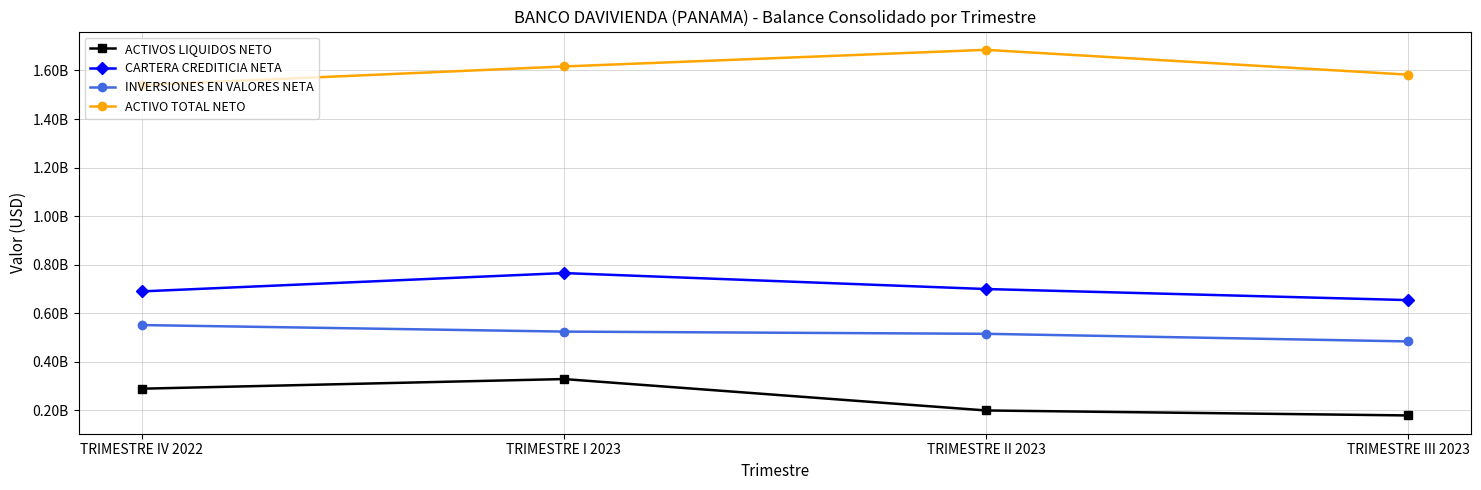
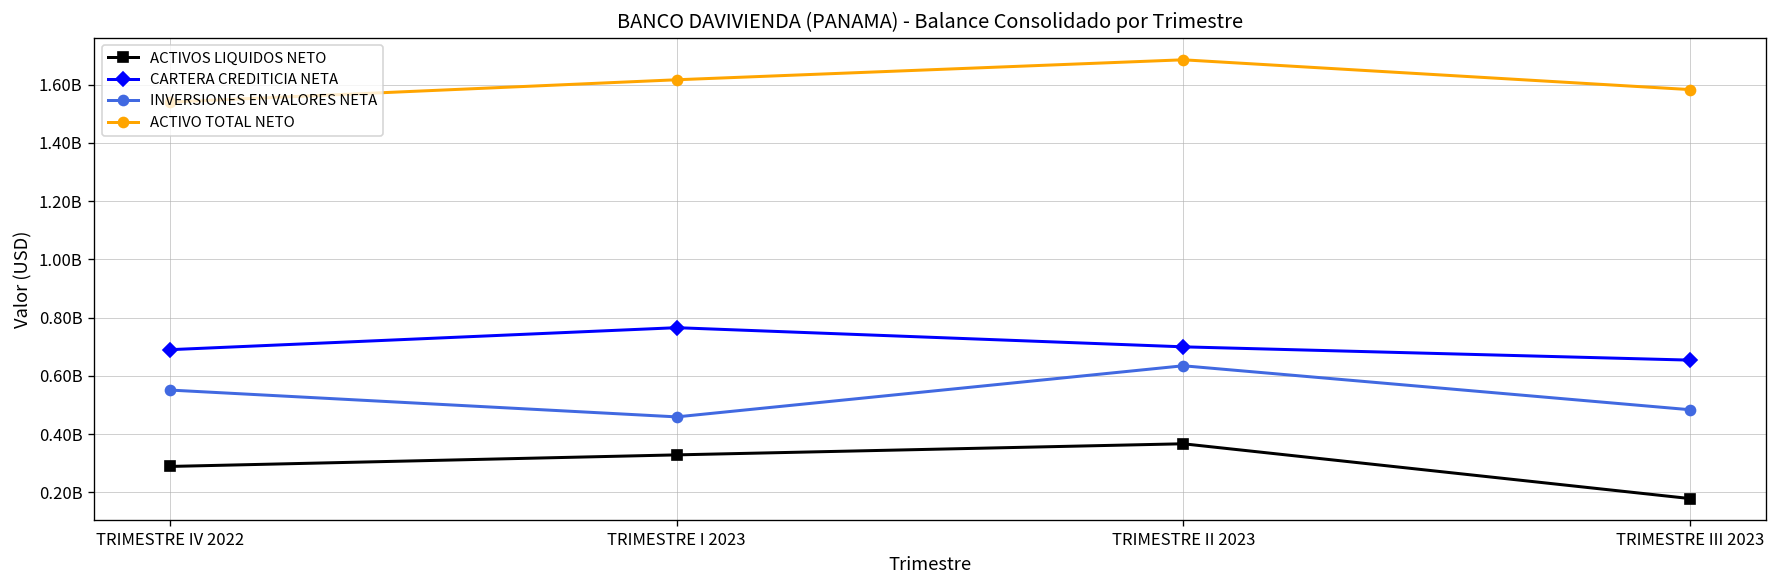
INVERSIONES EN VALORES NETA, TRIMESTRE I 2023: 520000000 -> 460000000
ACTIVOS LIQUIDOS NETO, TRIMESTRE II 2023: 200000000 -> 370000000
INVERSIONES EN VALORES NETA, TRIMESTRE II 2023: 520000000 -> 630000000
